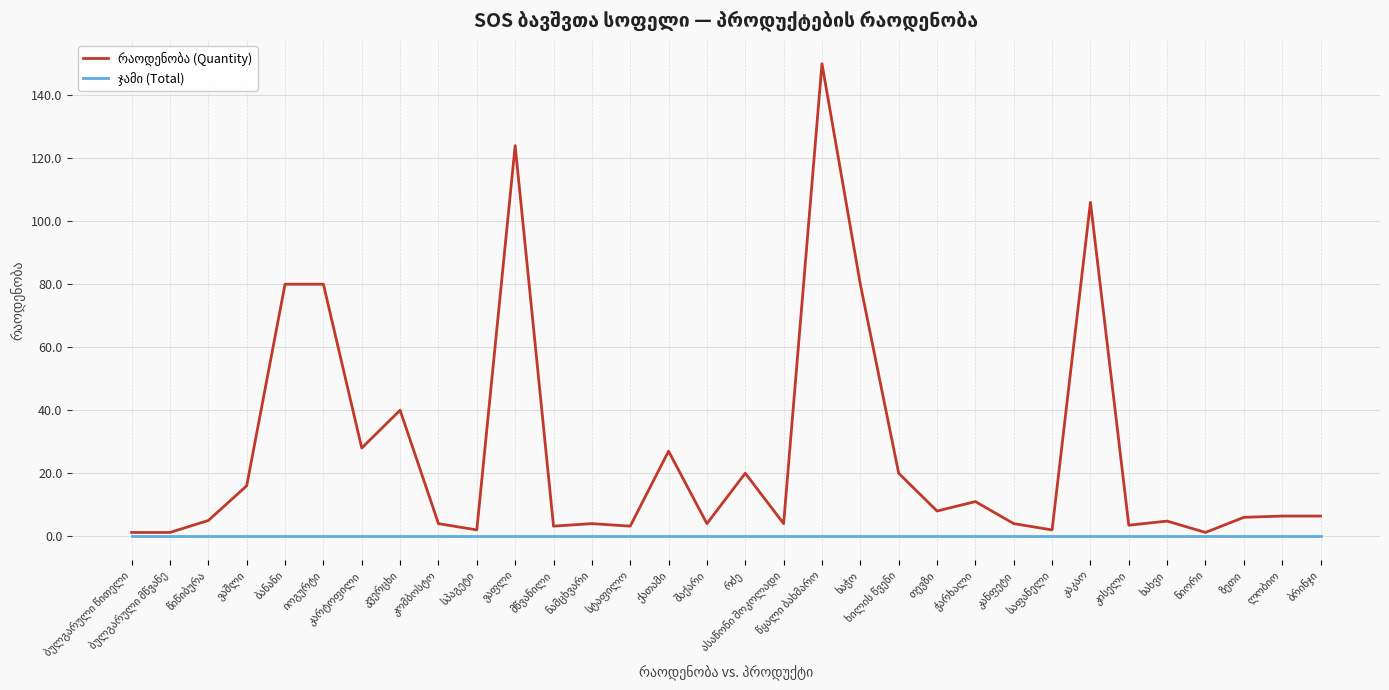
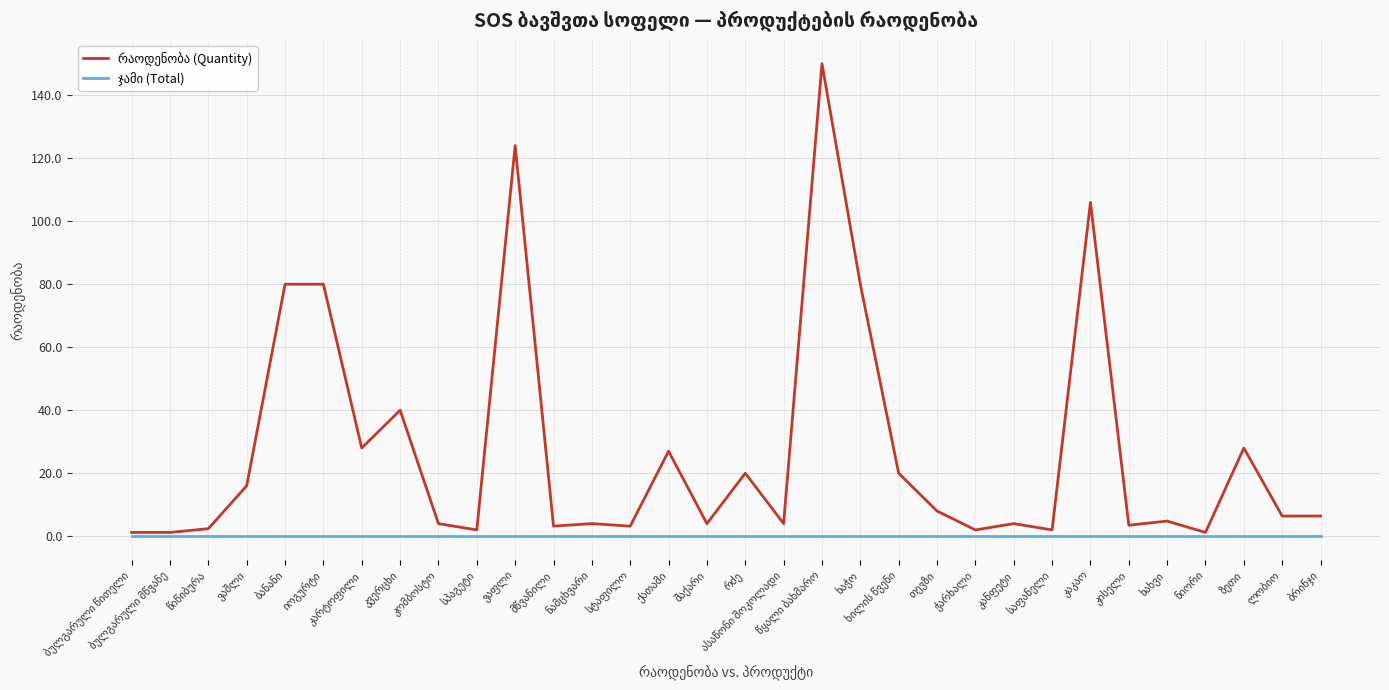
რაოდენობა (Quantity), წიწიბურა: 5 -> 2
რაოდენობა (Quantity), ჭარხალი: 11 -> 2
რაოდენობა (Quantity), ზეთი: 6 -> 28
